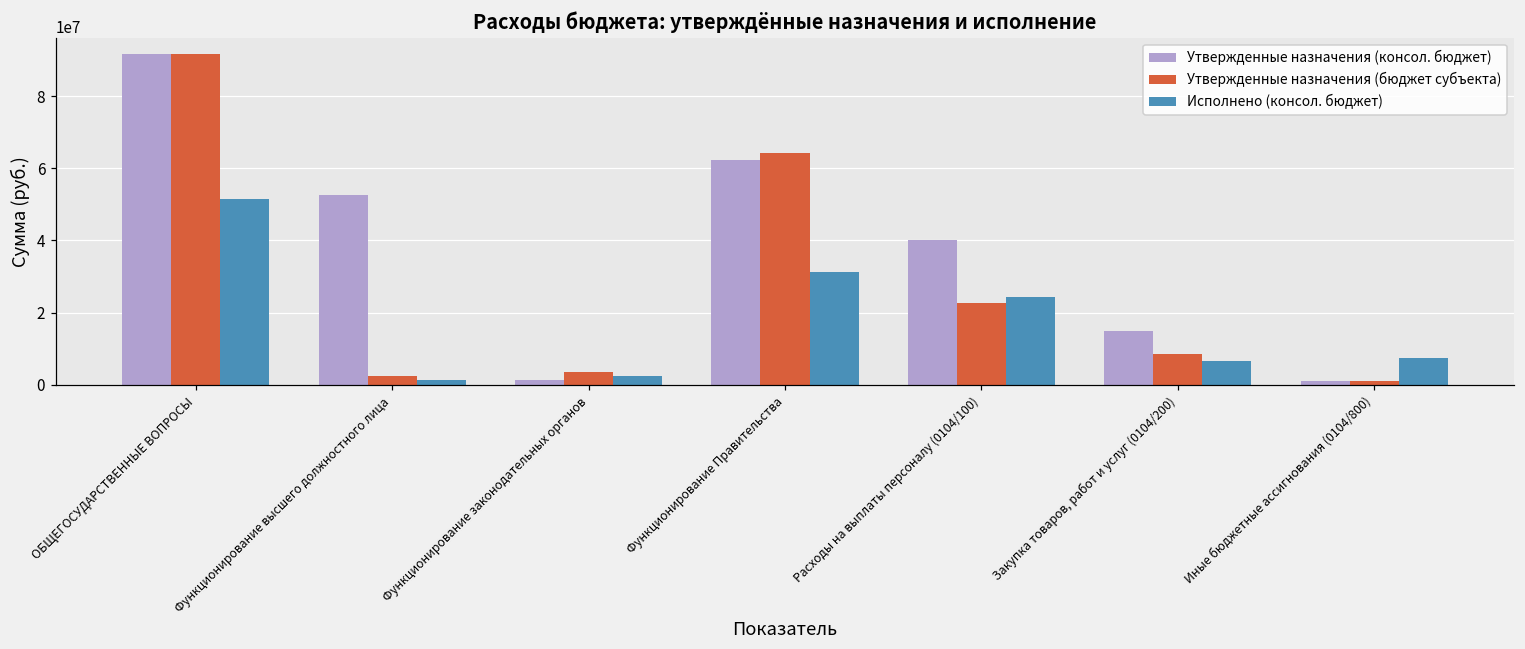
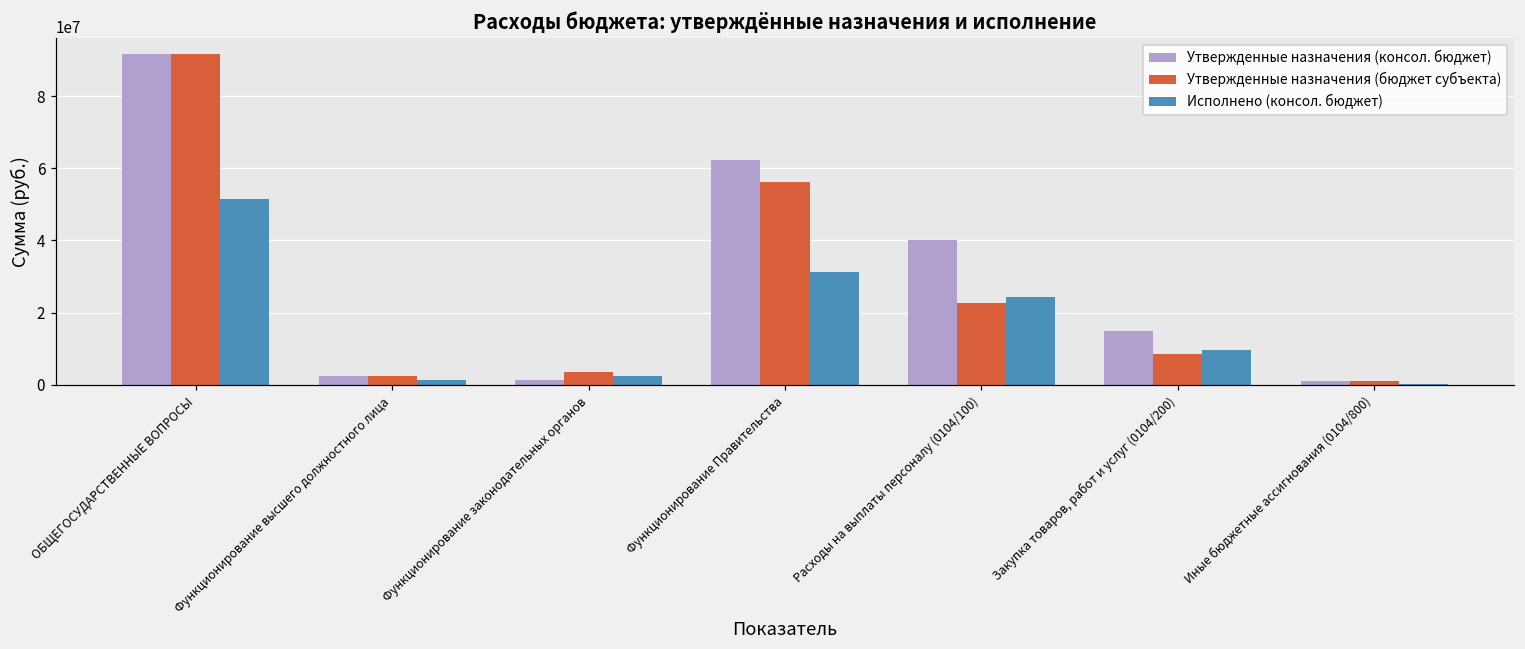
Утвержденные назначения (консол. бюджет), Функционирование высшего должностного лица: 53000000 -> 2000000
Утвержденные назначения (бюджет субъекта), Функционирование Правительства: 64000000 -> 56000000
Исполнено (консол. бюджет), Закупка товаров, работ и услуг (0104/200): 7000000 -> 10000000
Исполнено (консол. бюджет), Иные бюджетные ассигнования (0104/800): 7000000 -> 0
